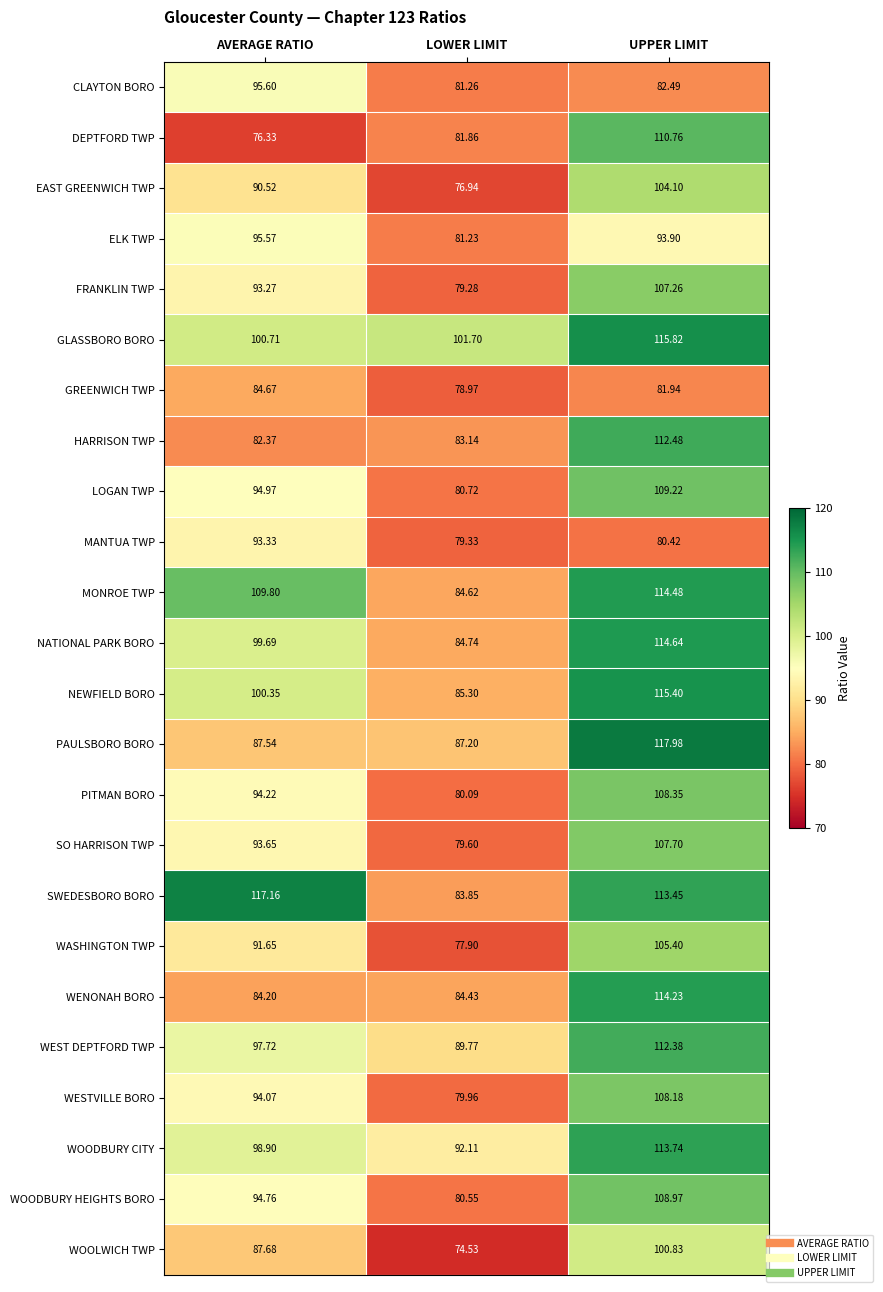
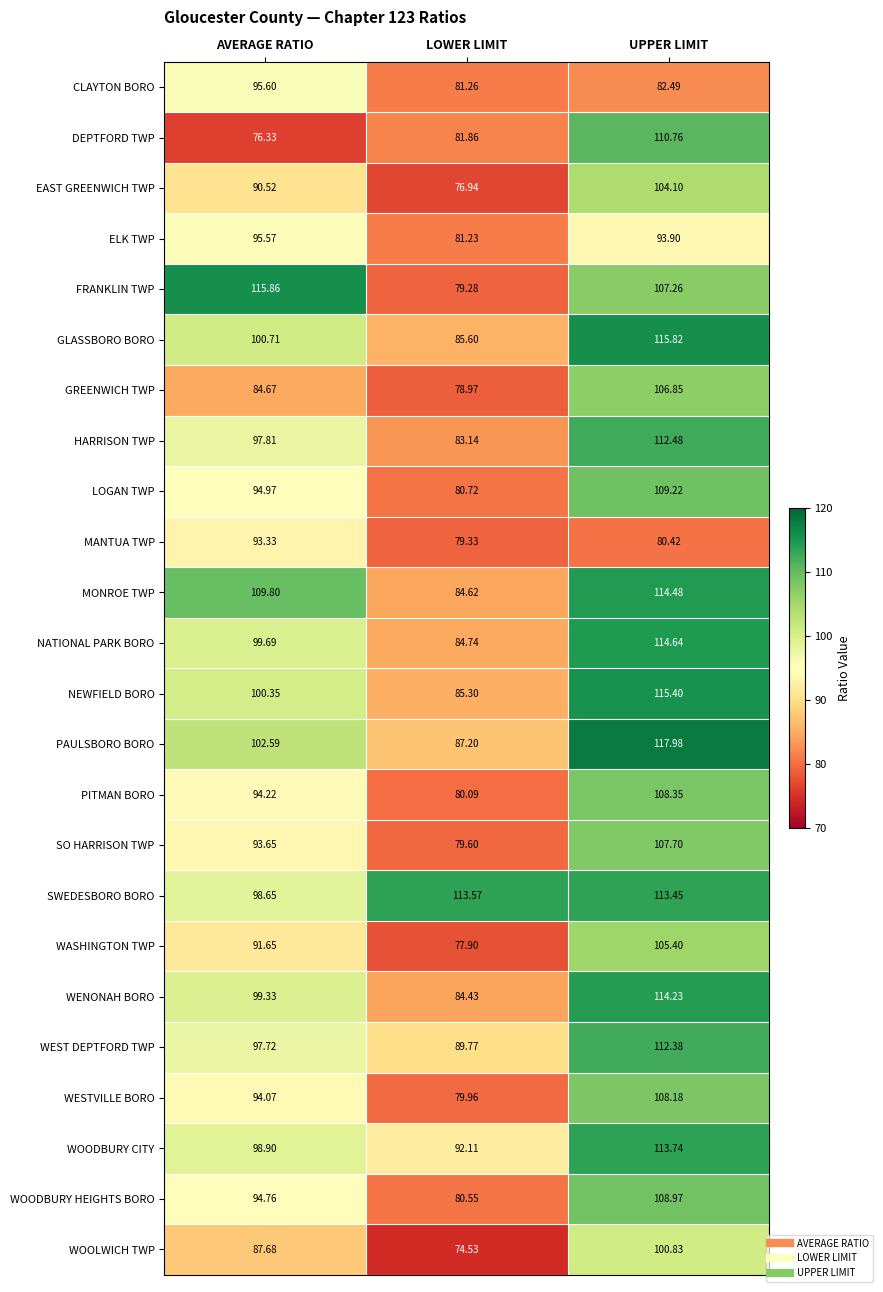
FRANKLIN TWP, AVERAGE RATIO: 93.27 -> 115.86
GLASSBORO BORO, LOWER LIMIT: 101.70 -> 85.60
GREENWICH TWP, UPPER LIMIT: 81.94 -> 106.85
HARRISON TWP, AVERAGE RATIO: 82.37 -> 97.81
PAULSBORO BORO, AVERAGE RATIO: 87.54 -> 102.59
SWEDESBORO BORO, AVERAGE RATIO: 117.16 -> 98.65
SWEDESBORO BORO, LOWER LIMIT: 83.85 -> 113.57
WENONAH BORO, AVERAGE RATIO: 84.20 -> 99.33
